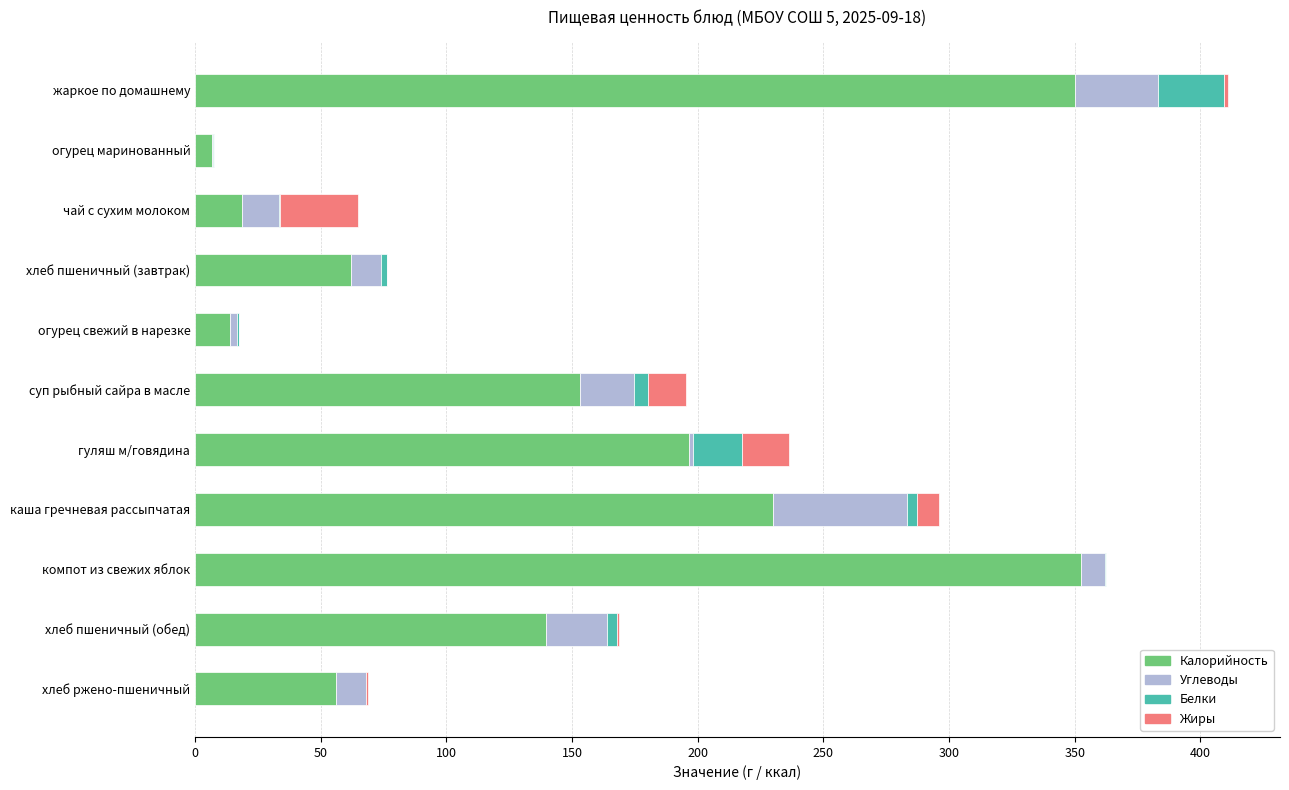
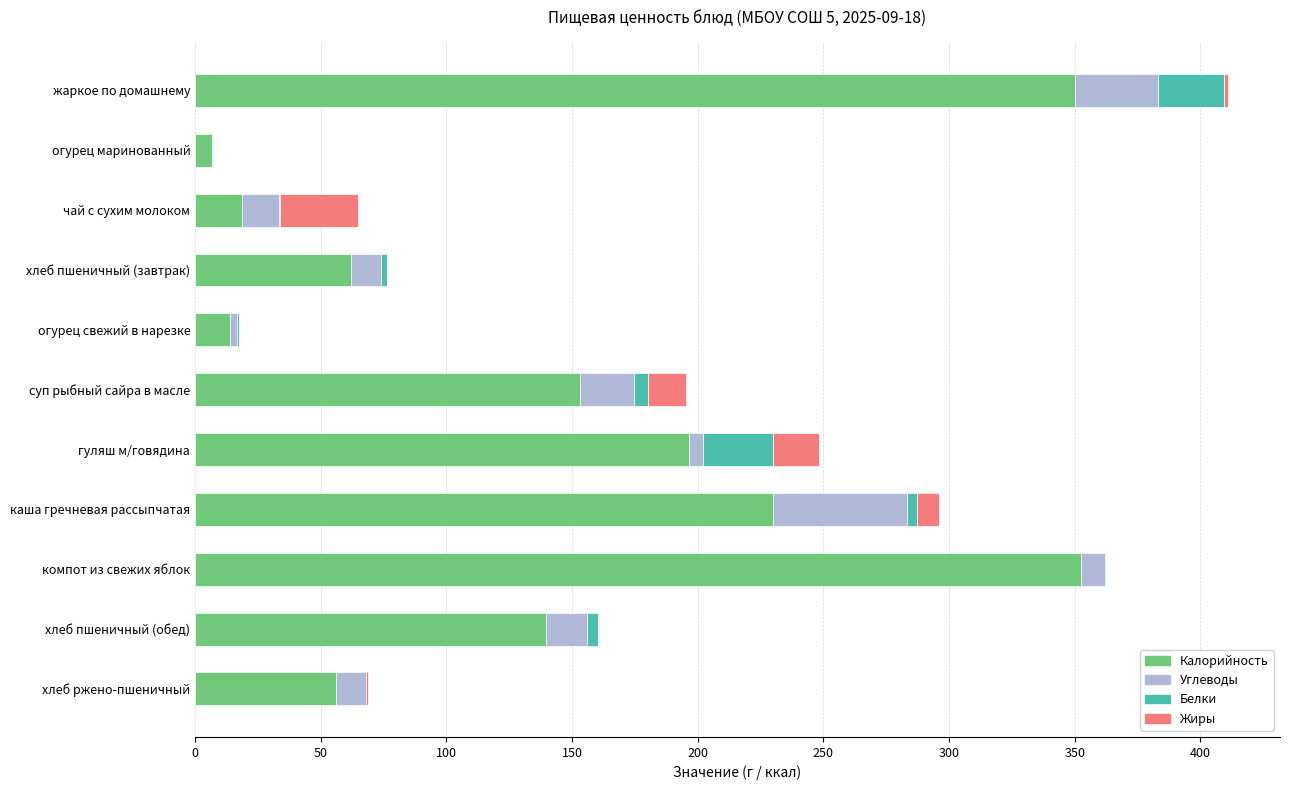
Углеводы, гуляш м/говядина: 2 -> 6
Белки, гуляш м/говядина: 19 -> 28
Углеводы, хлеб пшеничный (обед): 24 -> 16
